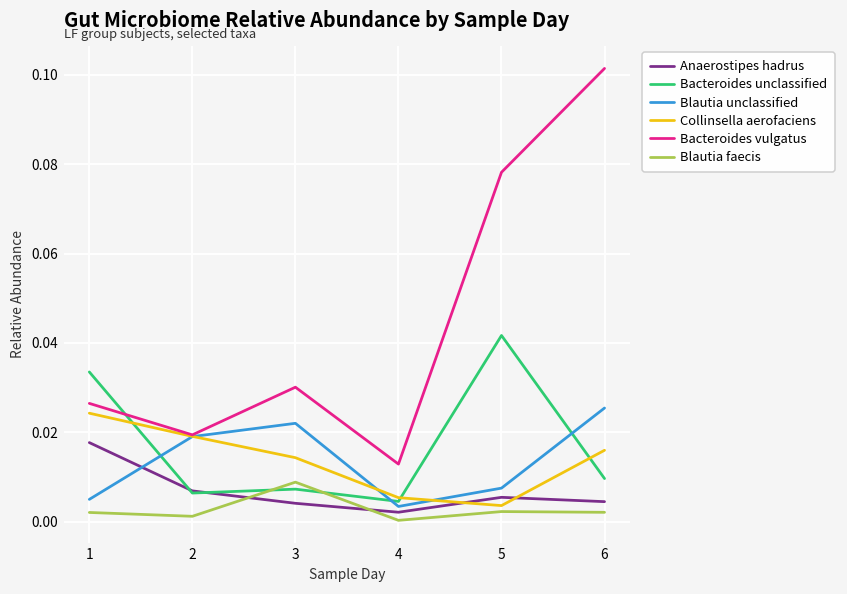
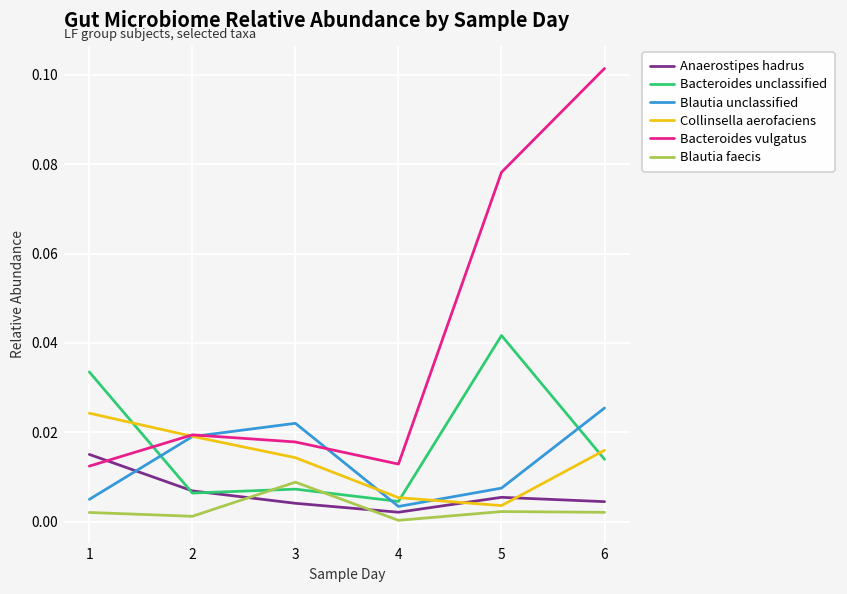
Anaerostipes hadrus, 1: 0.018 -> 0.015
Bacteroides vulgatus, 1: 0.026 -> 0.012
Bacteroides vulgatus, 3: 0.030 -> 0.018
Bacteroides unclassified, 6: 0.010 -> 0.014
